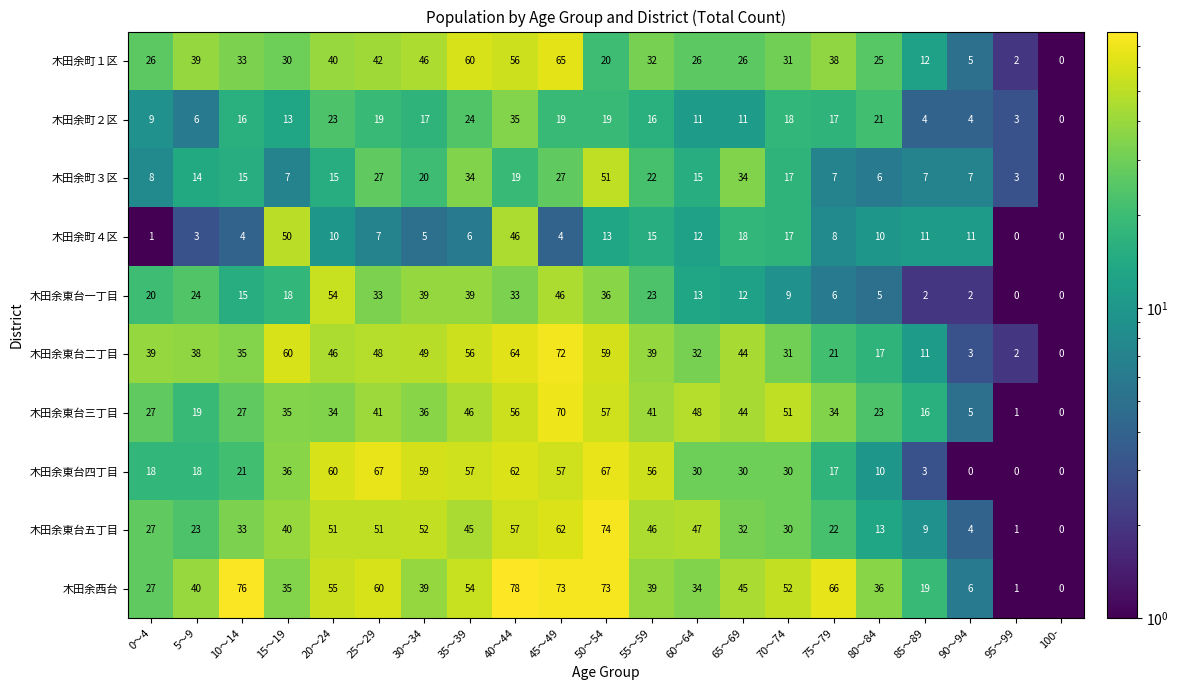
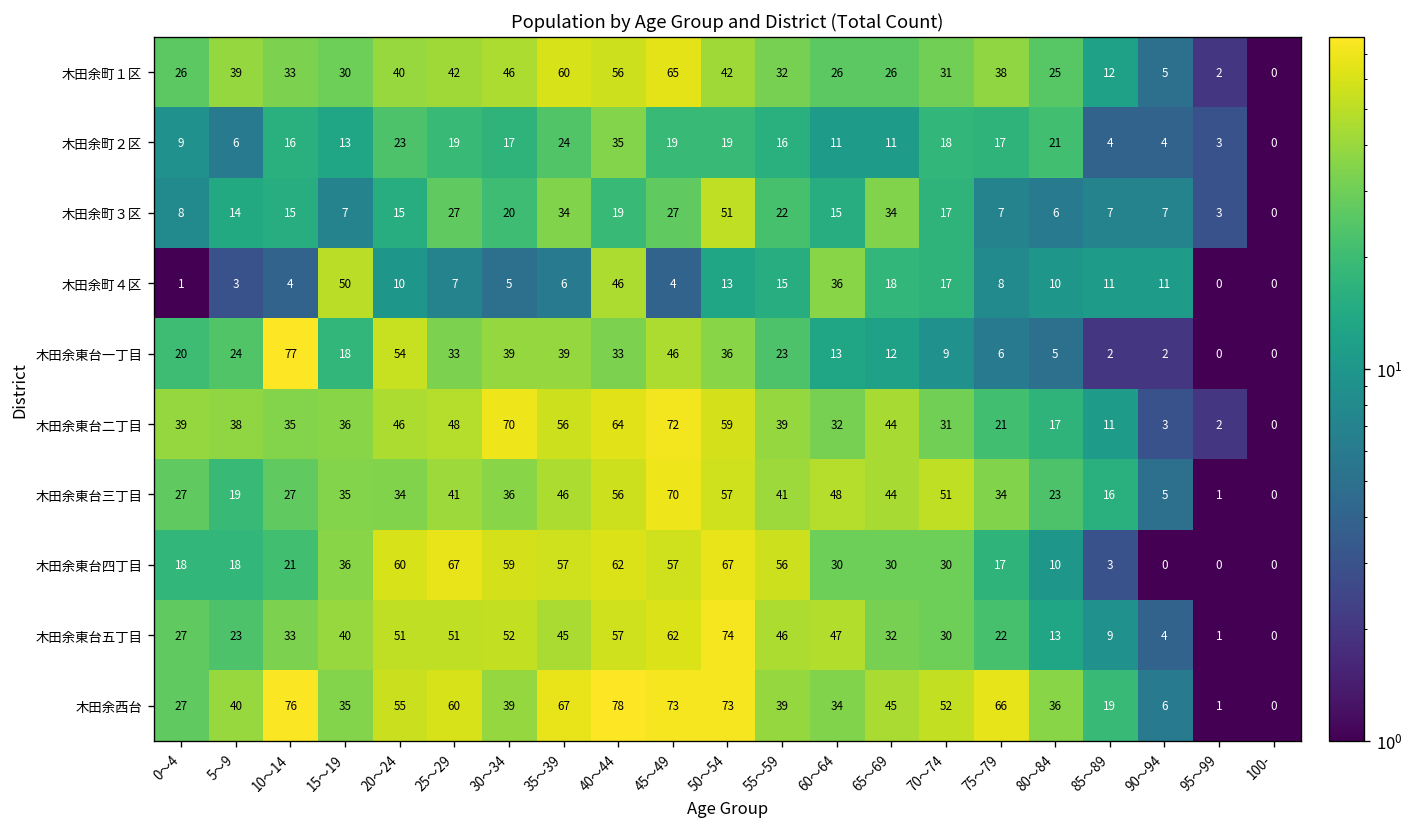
木田余町１区, 50～54: 20 -> 42
木田余町４区, 60～64: 12 -> 36
木田余東台一丁目, 10～14: 15 -> 77
木田余東台二丁目, 15～19: 60 -> 36
木田余東台二丁目, 30～34: 49 -> 70
木田余西台, 35～39: 54 -> 67
